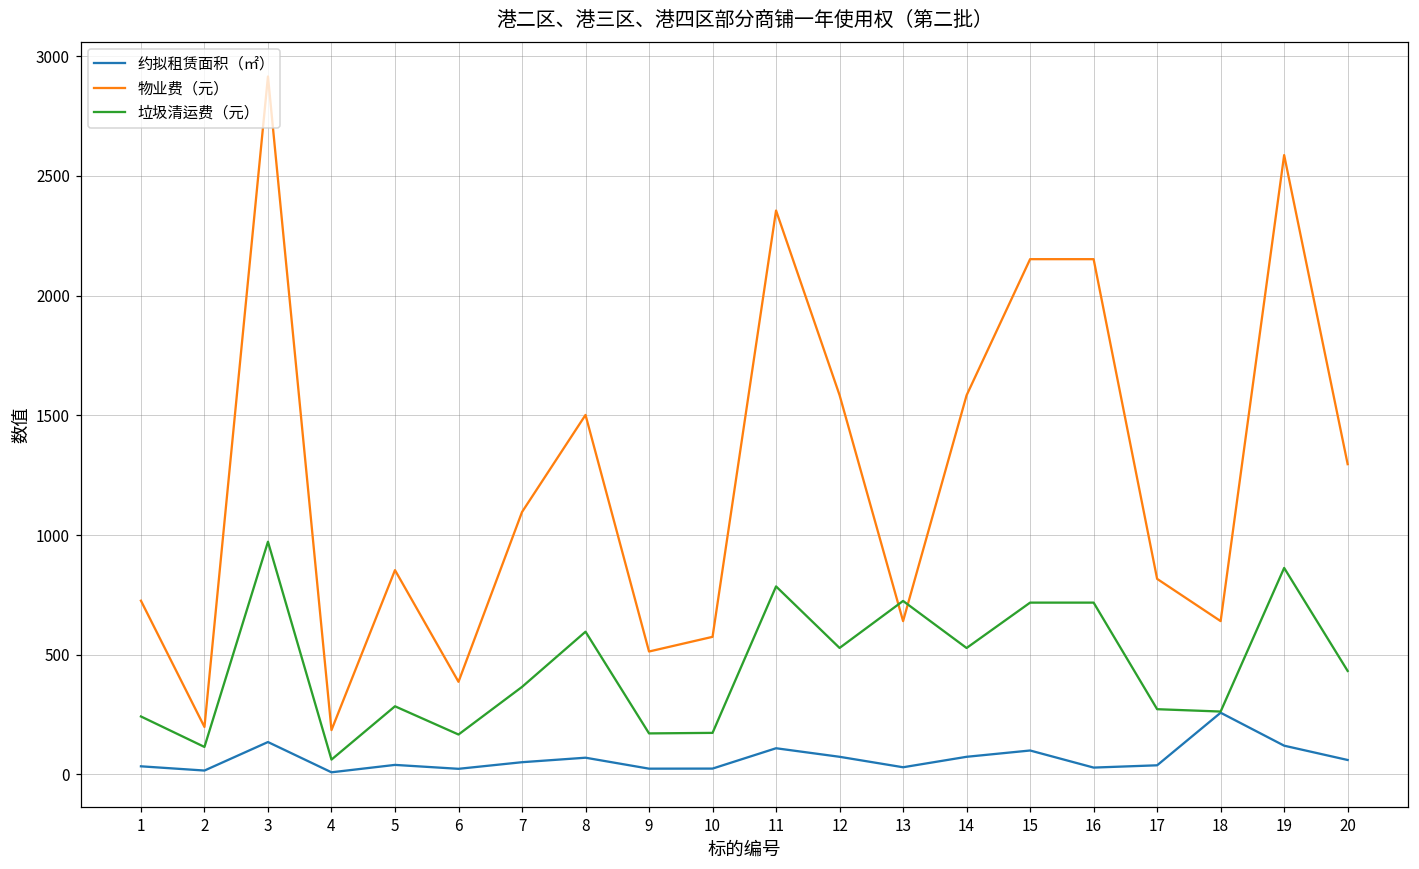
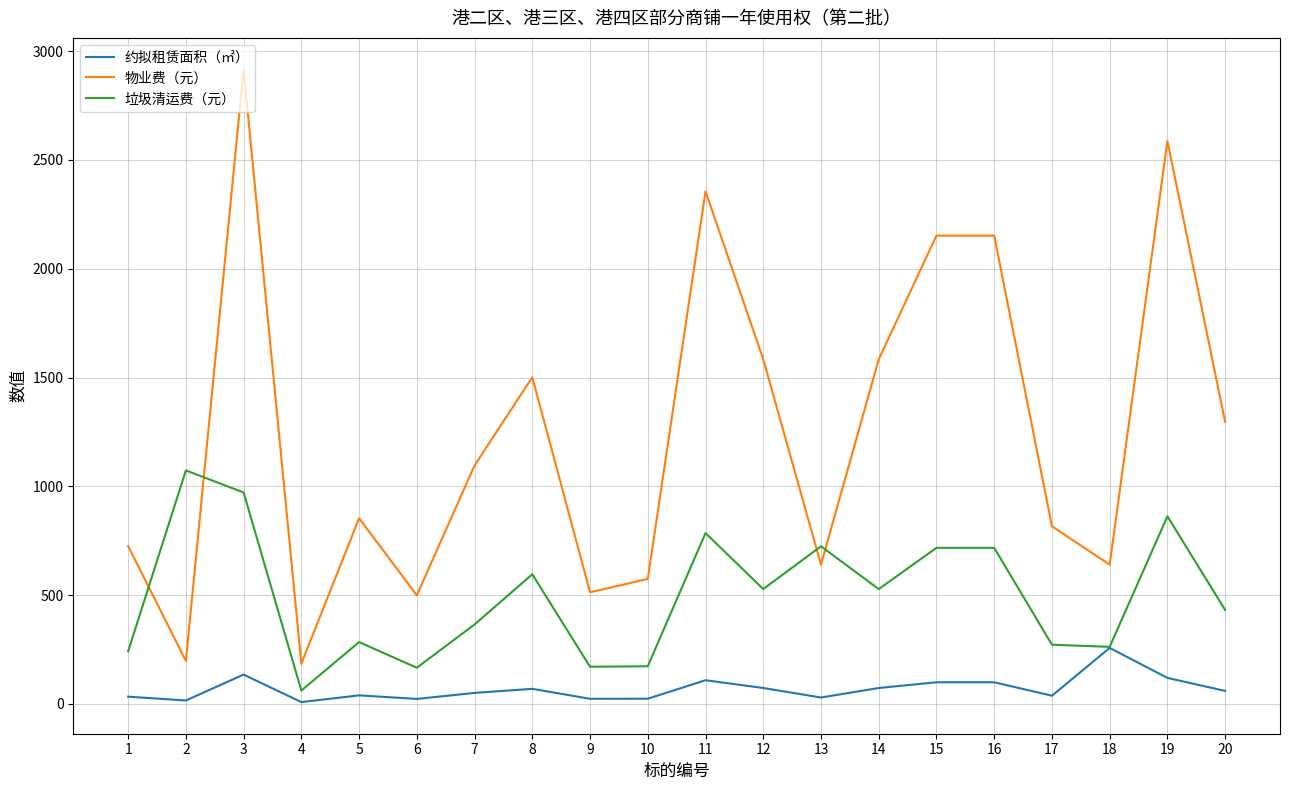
垃圾清运费（元）, 2: 110 -> 1070
物业费（元）, 6: 390 -> 500
约拟租赁面积（㎡）, 16: 30 -> 100
